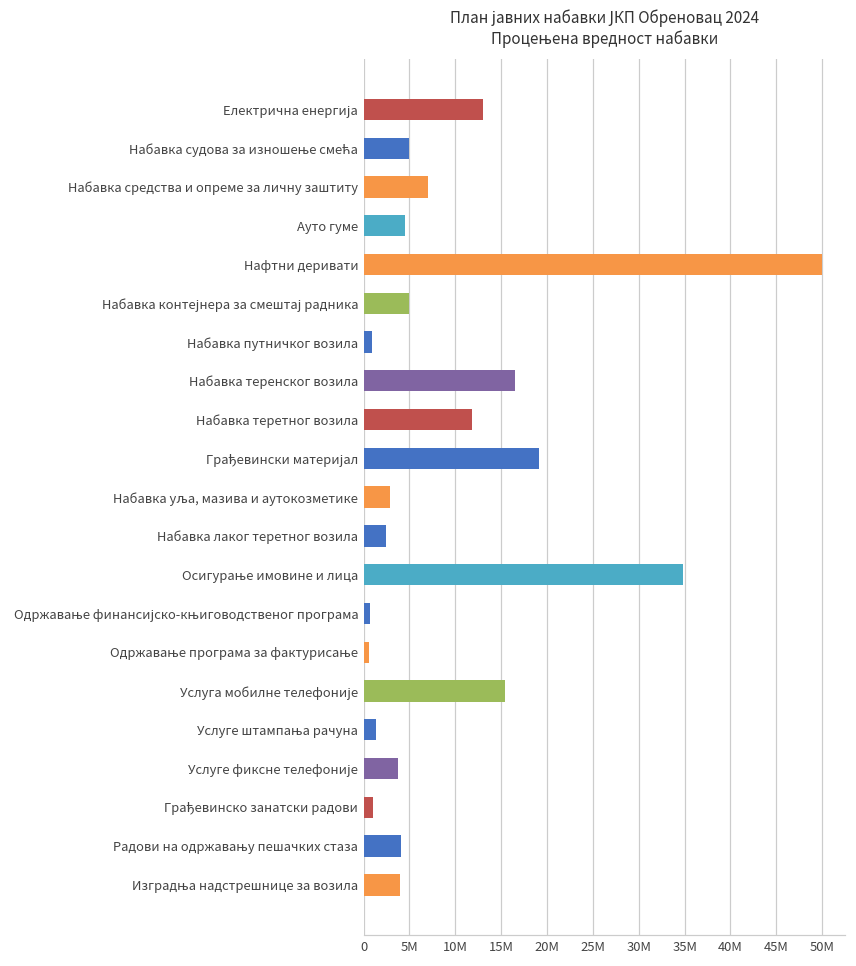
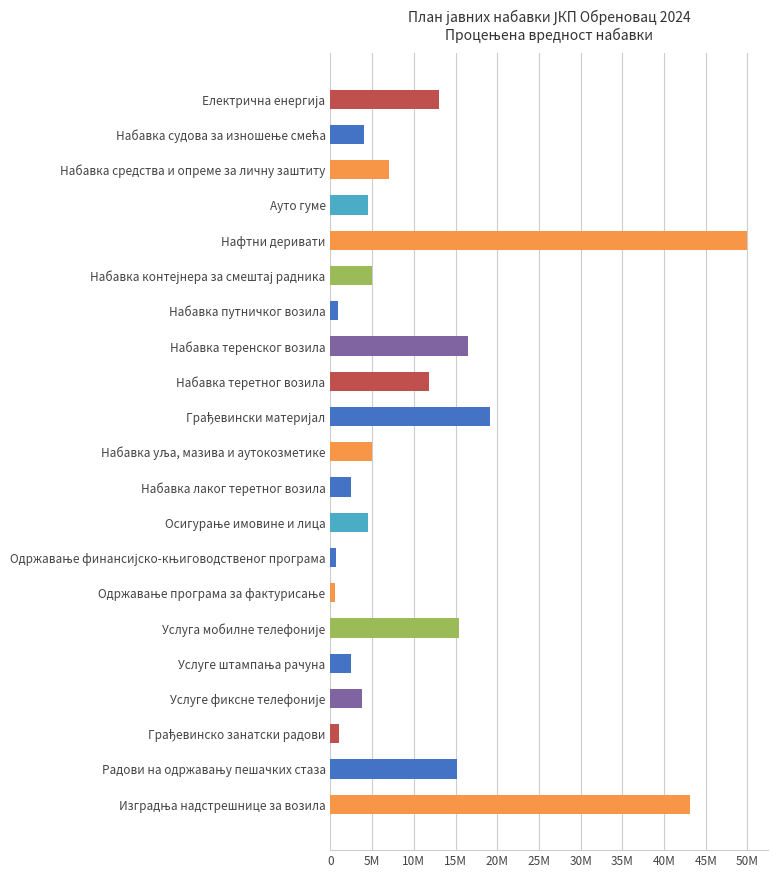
Набавка судова за изношење смећа: 5000000 -> 4000000
Набавка уља, мазива и аутокозметике: 3000000 -> 5000000
Осигурање имовине и лица: 35000000 -> 5000000
Услуге штампања рачуна: 1000000 -> 3000000
Радови на одржавању пешачких стаза: 4000000 -> 15000000
Изградња надстрешнице за возила: 4000000 -> 43000000
